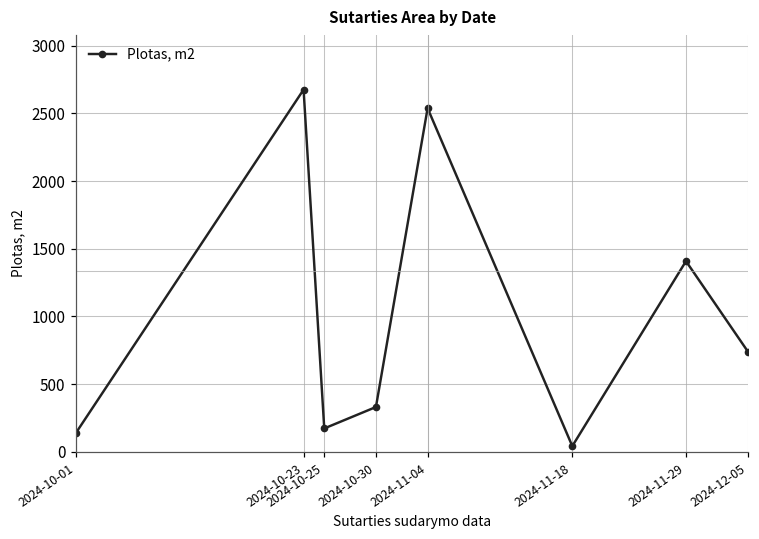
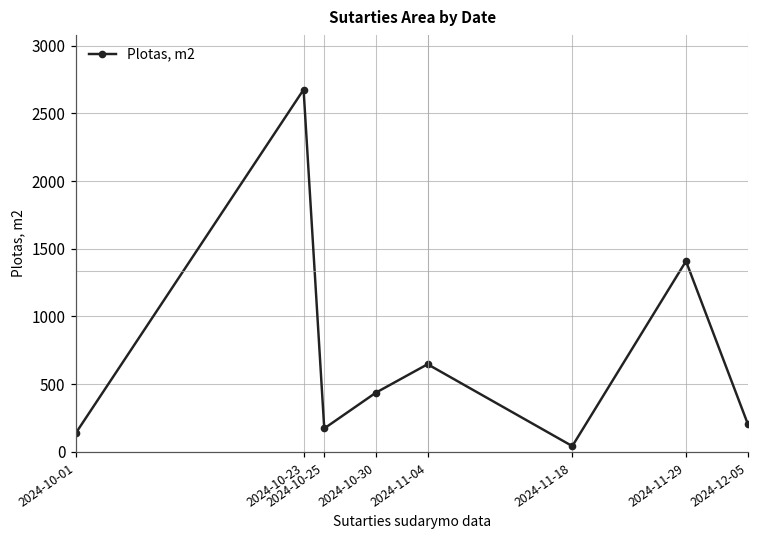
2024-10-30: 330 -> 440
2024-11-04: 2540 -> 650
2024-12-05: 740 -> 200
